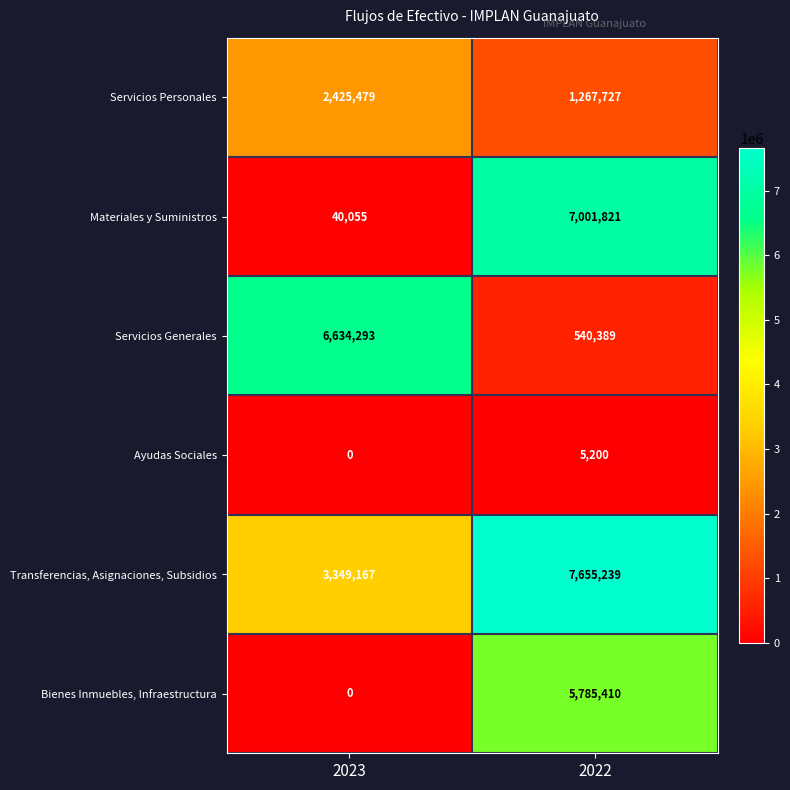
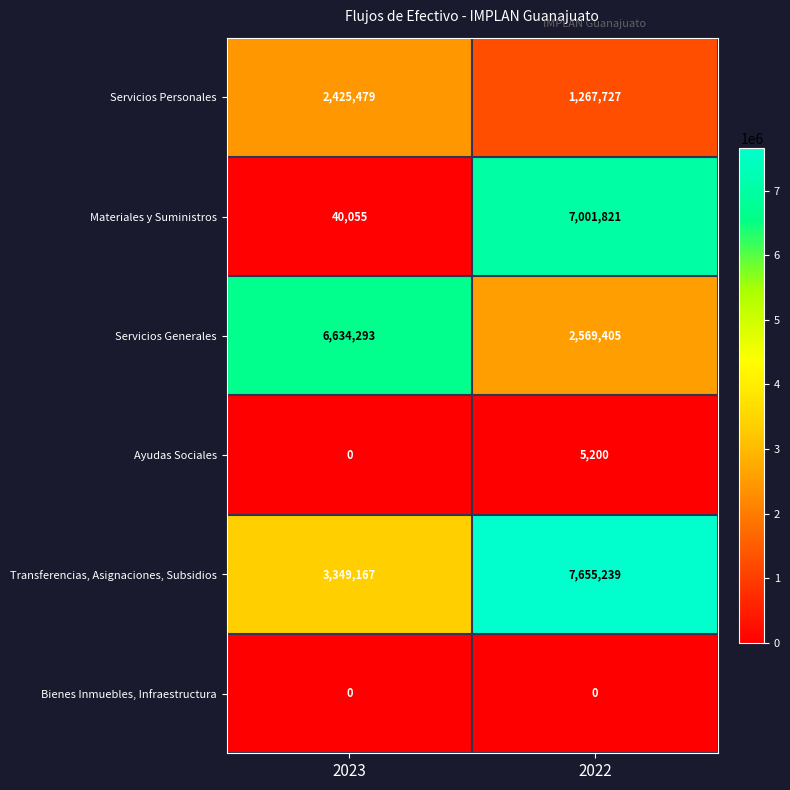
Servicios Generales, 2022: 540,389 -> 2,569,405
Bienes Inmuebles, Infraestructura, 2022: 5,785,410 -> 0
